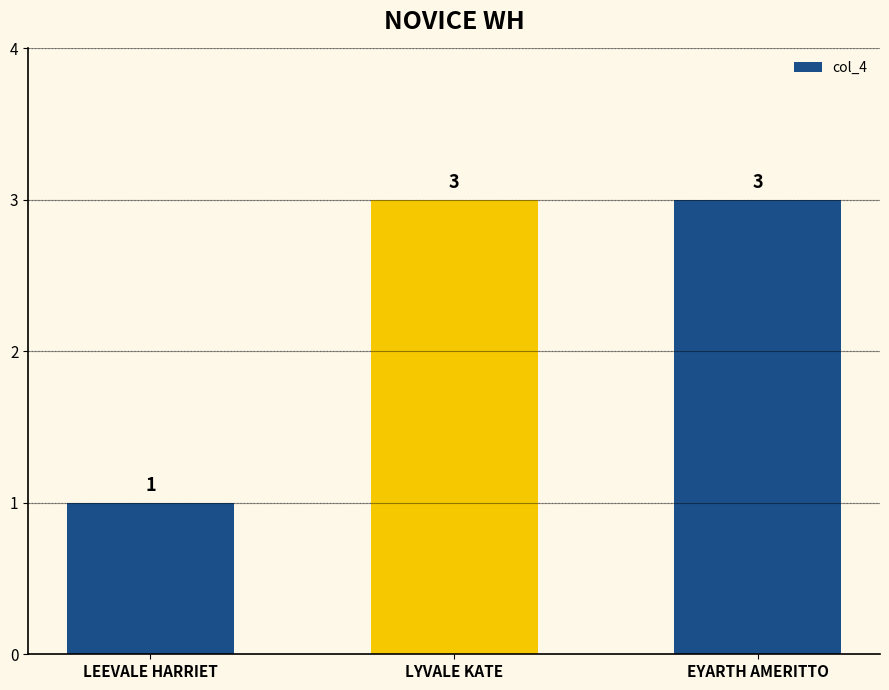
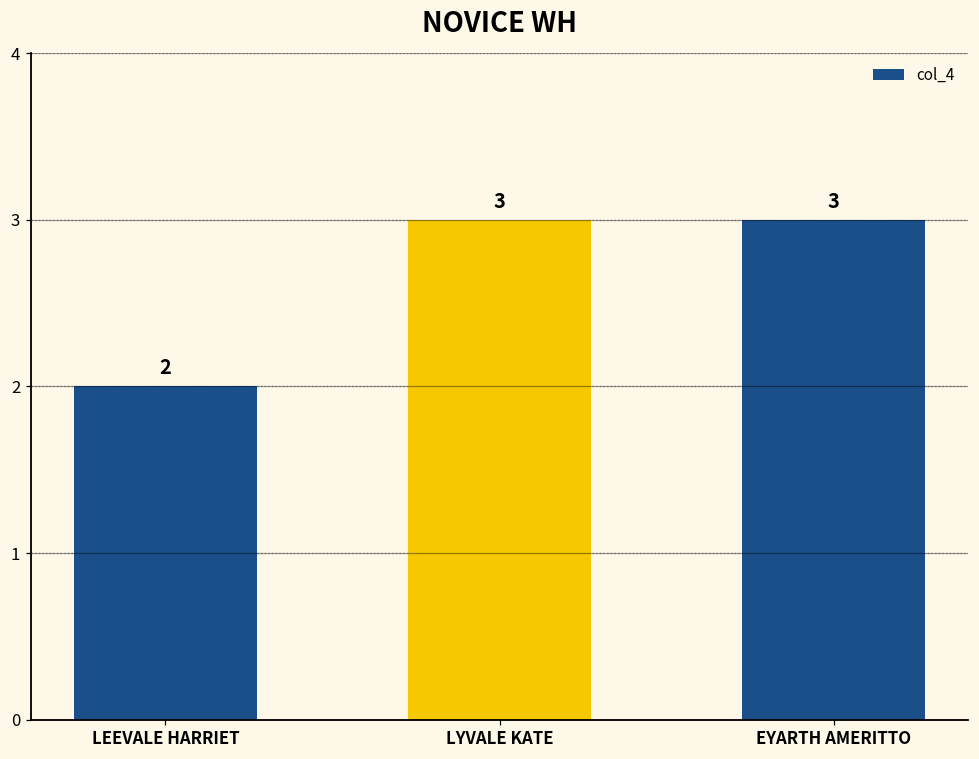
LEEVALE HARRIET: 1 -> 2
